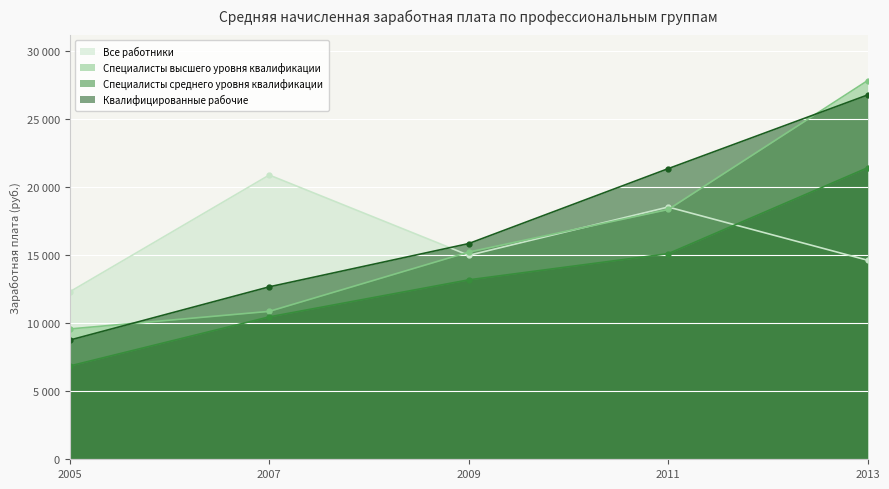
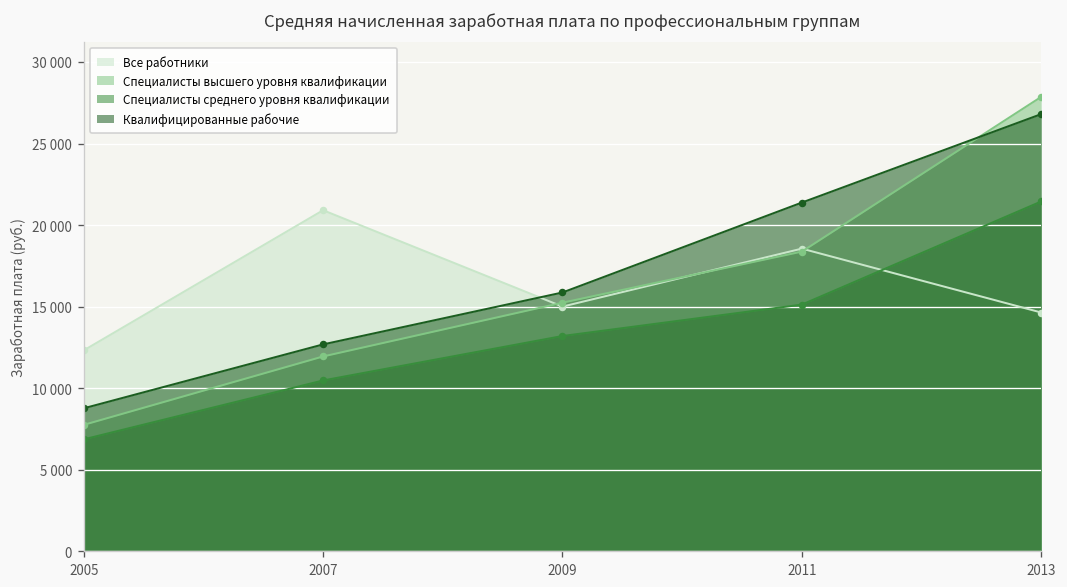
Специалисты высшего уровня квалификации, 2005: 9600 -> 7800
Специалисты высшего уровня квалификации, 2007: 10900 -> 11900
